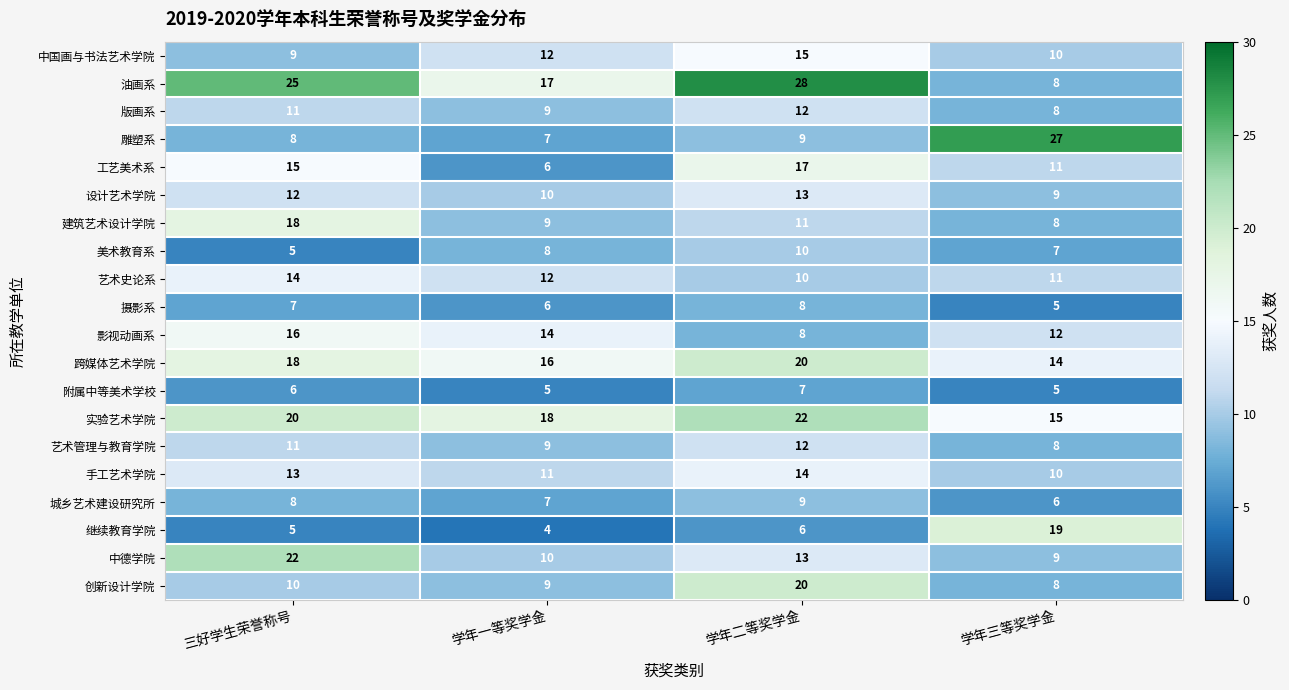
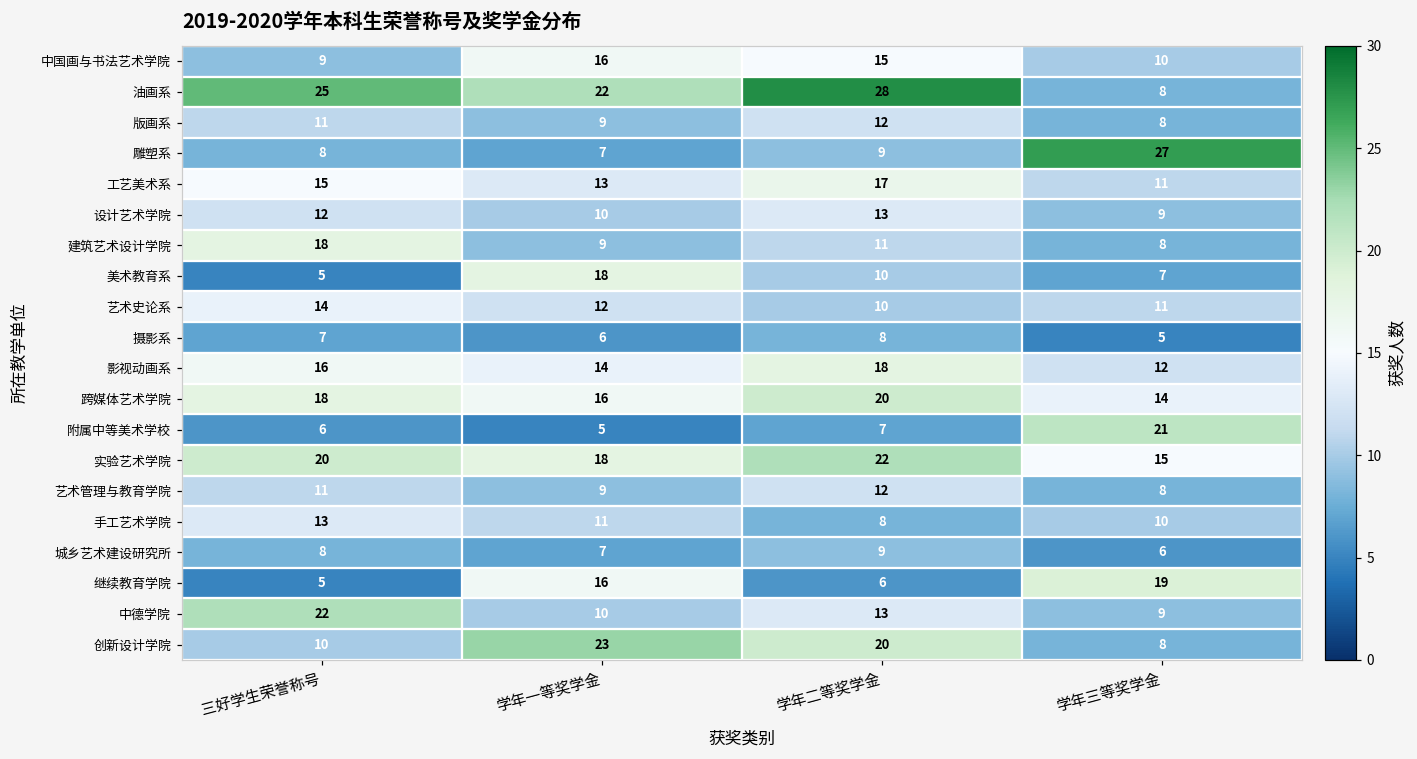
中国画与书法艺术学院, 学年一等奖学金: 12 -> 16
油画系, 学年一等奖学金: 17 -> 22
工艺美术系, 学年一等奖学金: 6 -> 13
美术教育系, 学年一等奖学金: 8 -> 18
影视动画系, 学年二等奖学金: 8 -> 18
附属中等美术学校, 学年三等奖学金: 5 -> 21
手工艺术学院, 学年二等奖学金: 14 -> 8
继续教育学院, 学年一等奖学金: 4 -> 16
创新设计学院, 学年一等奖学金: 9 -> 23
